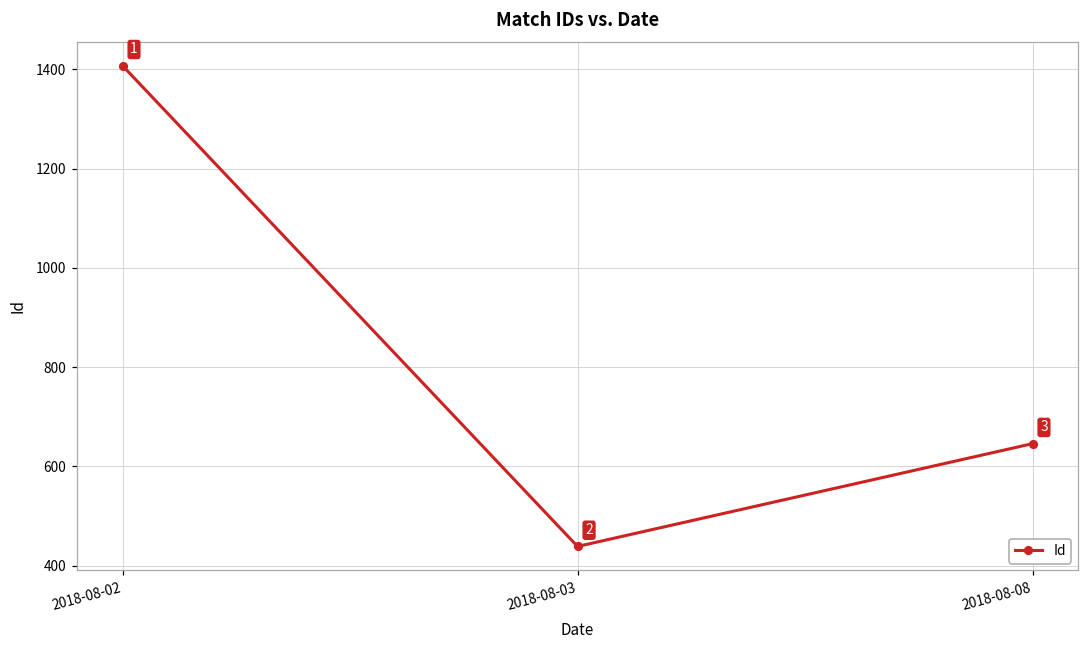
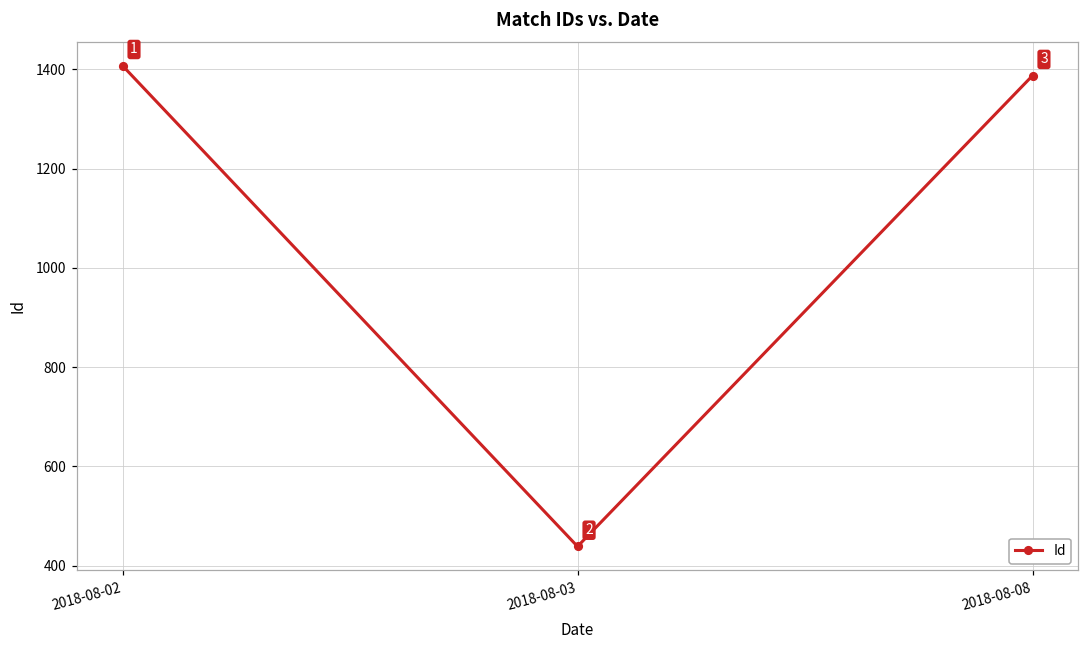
2018-08-08: 650 -> 1390
